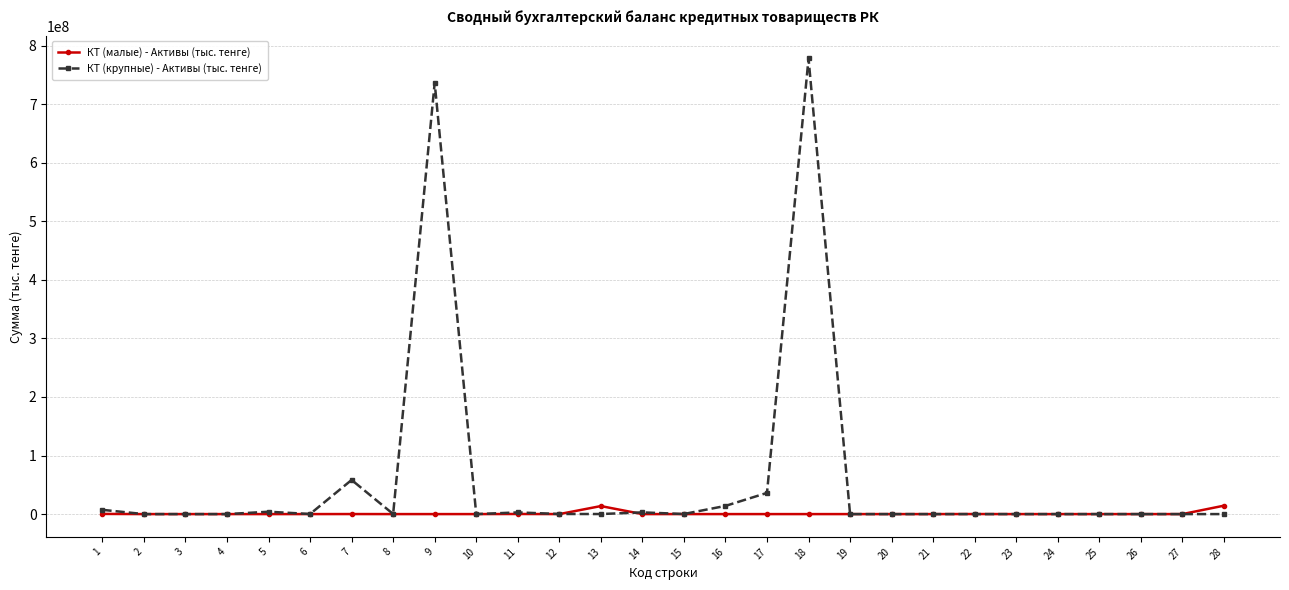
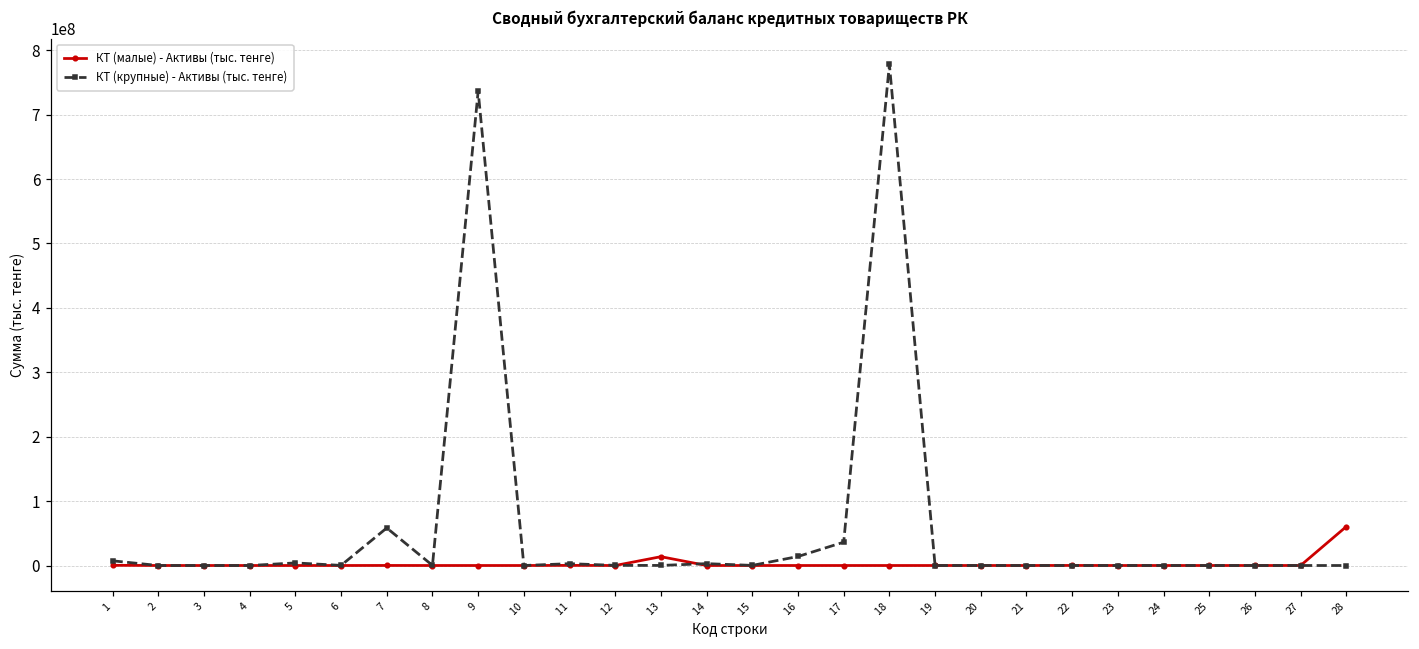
КТ (малые) - Активы (тыс. тенге), 28: 10000000 -> 60000000
